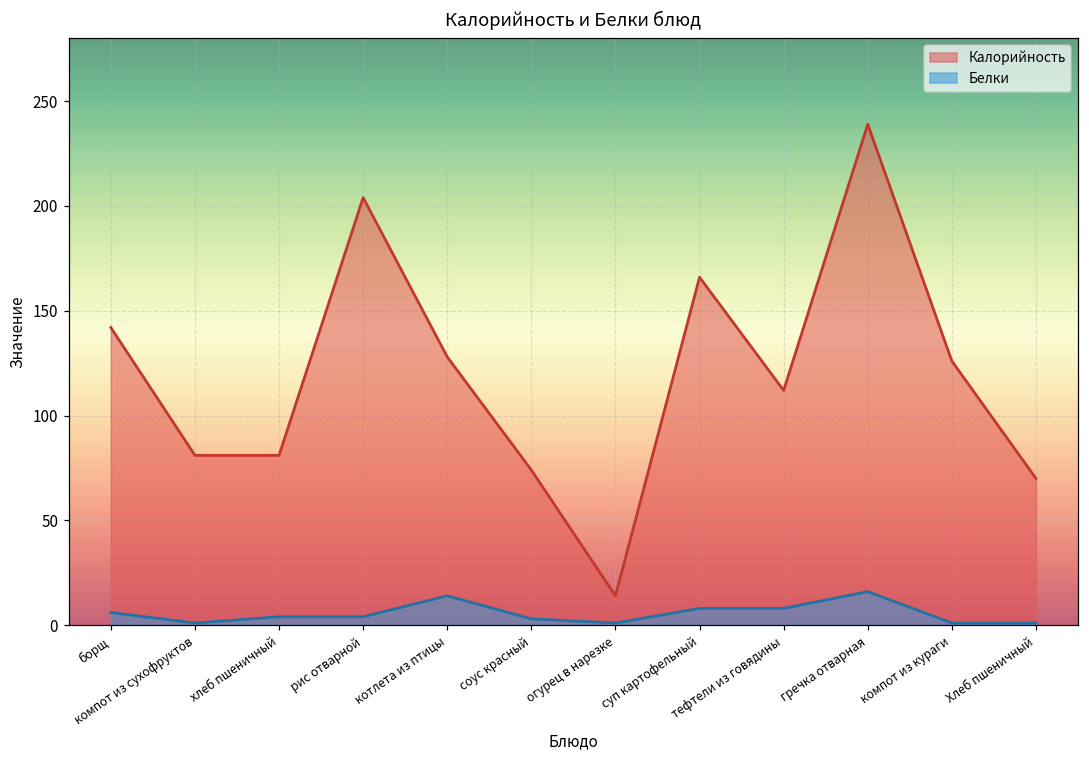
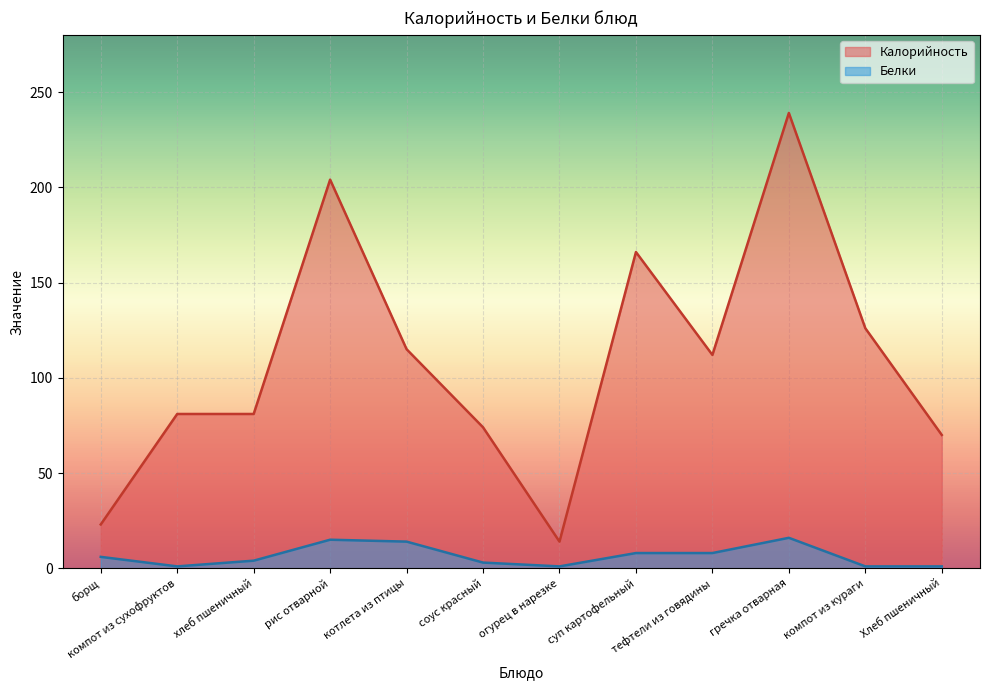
Калорийность, борщ: 142 -> 23
Белки, рис отварной: 4 -> 15
Калорийность, котлета из птицы: 128 -> 115
